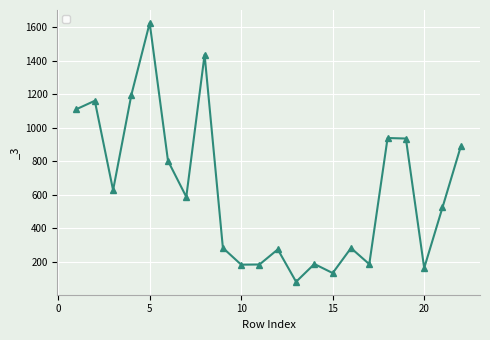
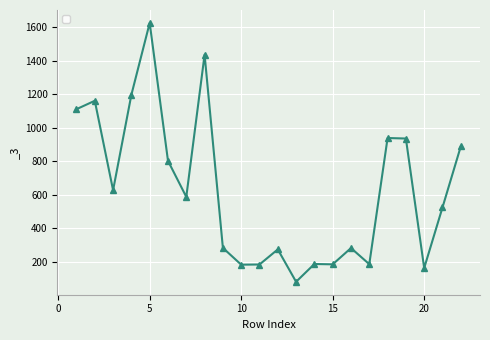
15: 130 -> 190
